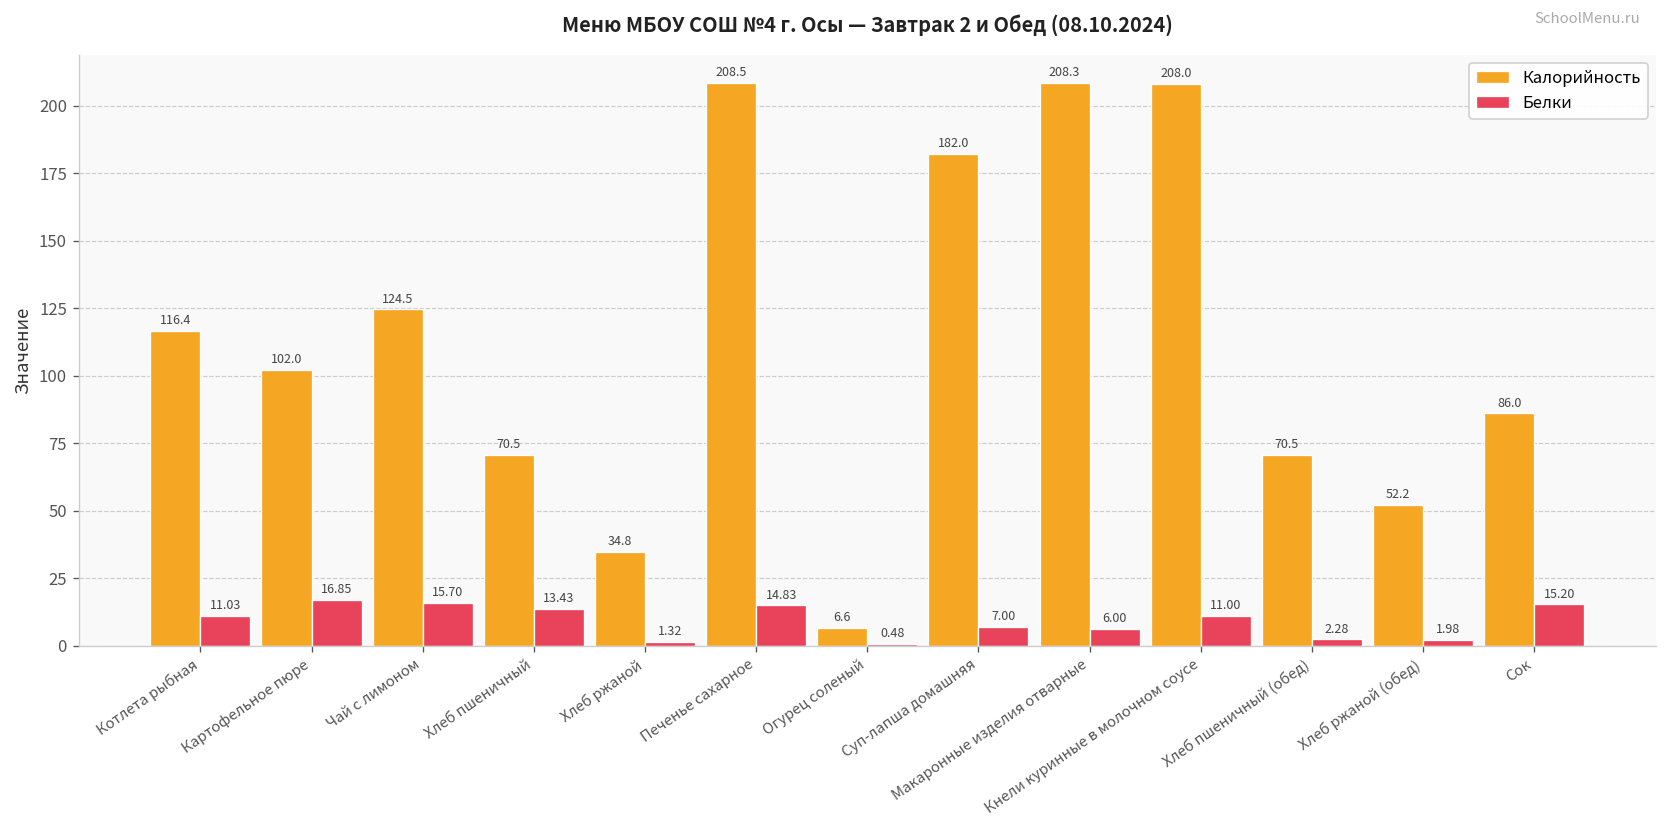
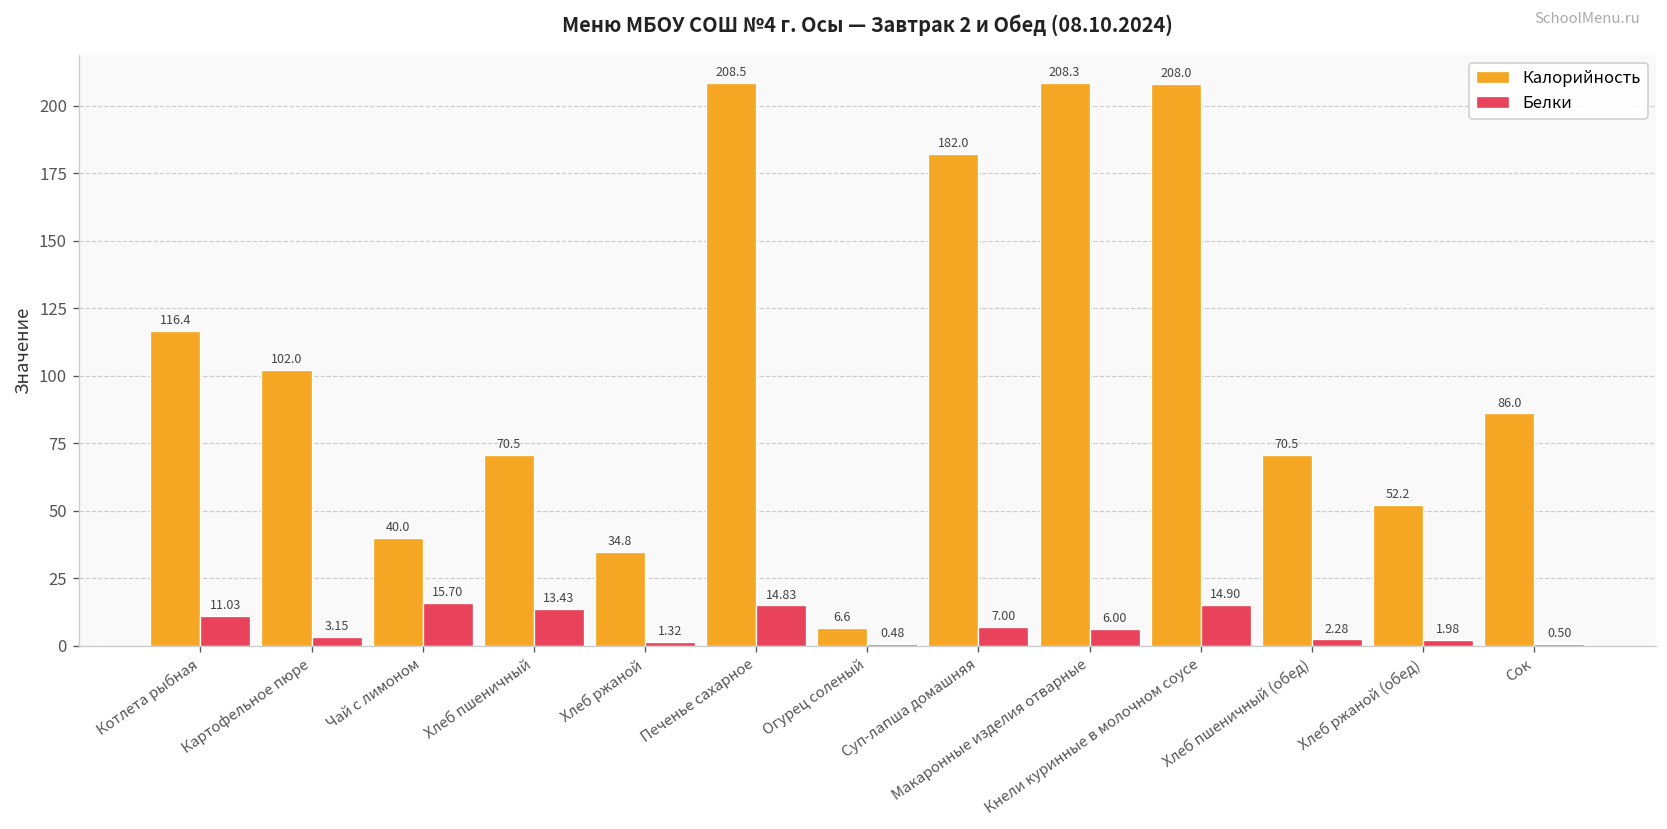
Белки, Картофельное пюре: 16.85 -> 3.15
Калорийность, Чай с лимоном: 124.5 -> 40.0
Белки, Кнели куринные в молочном соусе: 11.00 -> 14.90
Белки, Сок: 15.20 -> 0.50
